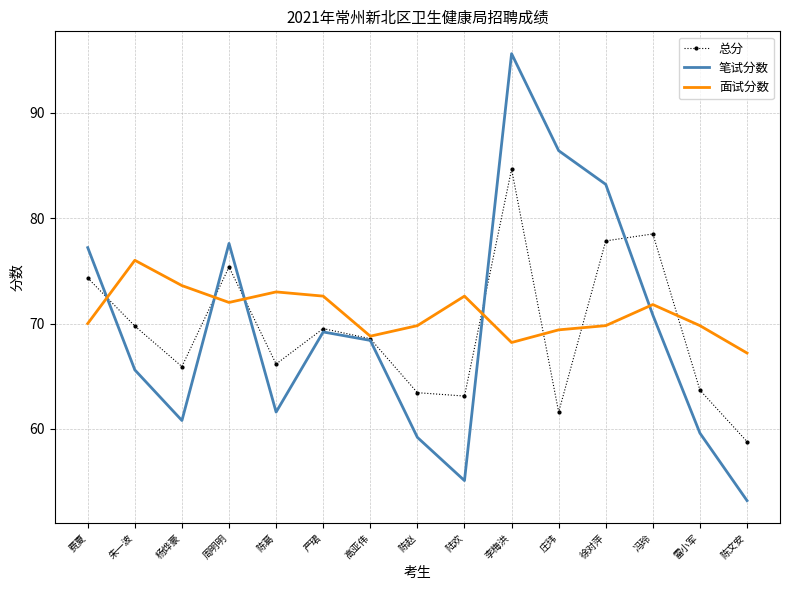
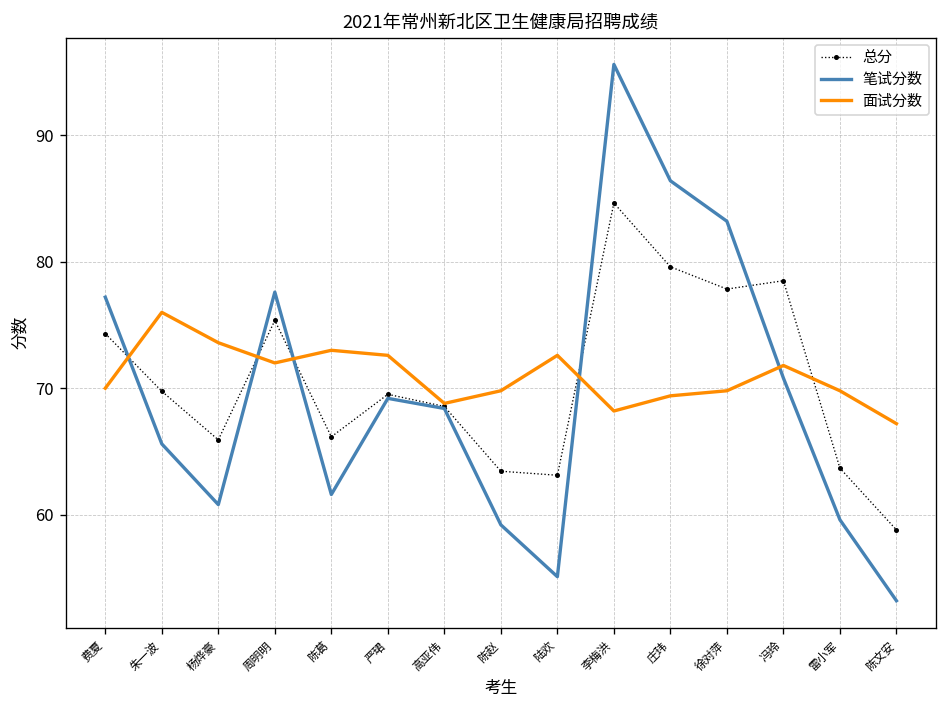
总分, 庄玮: 61.6 -> 79.6
